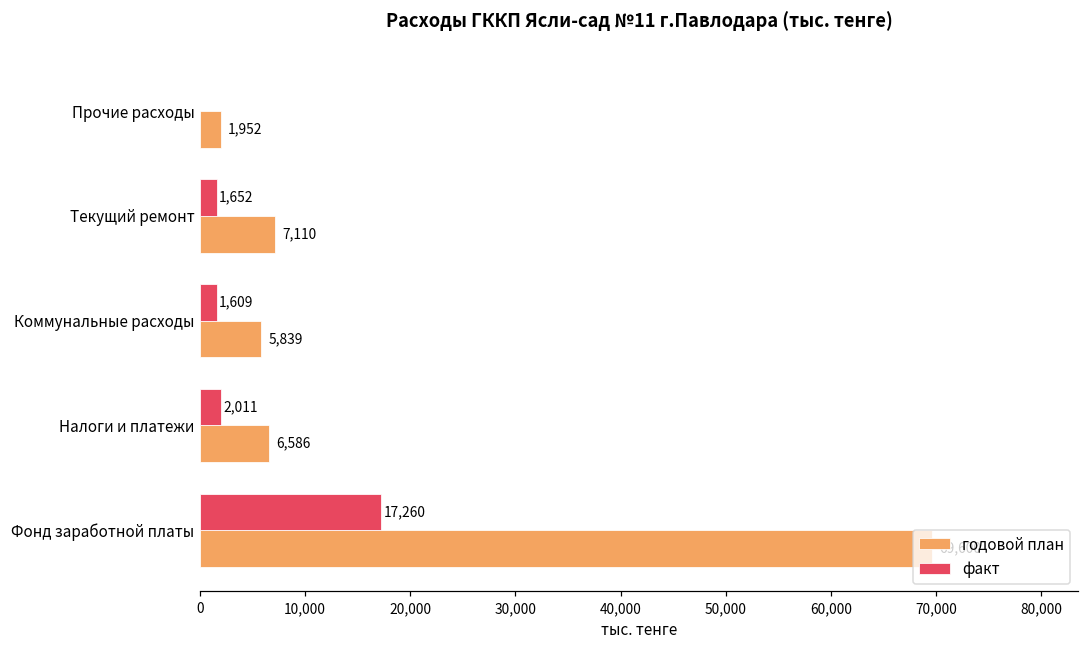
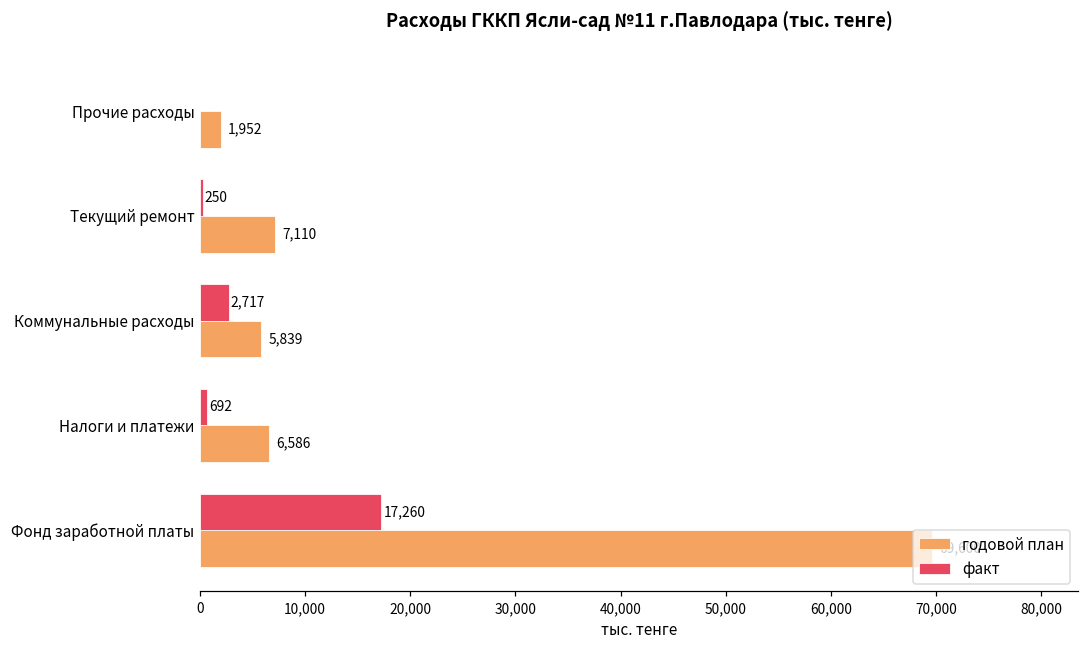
факт, Текущий ремонт: 1,652 -> 250
факт, Коммунальные расходы: 1,609 -> 2,717
факт, Налоги и платежи: 2,011 -> 692
